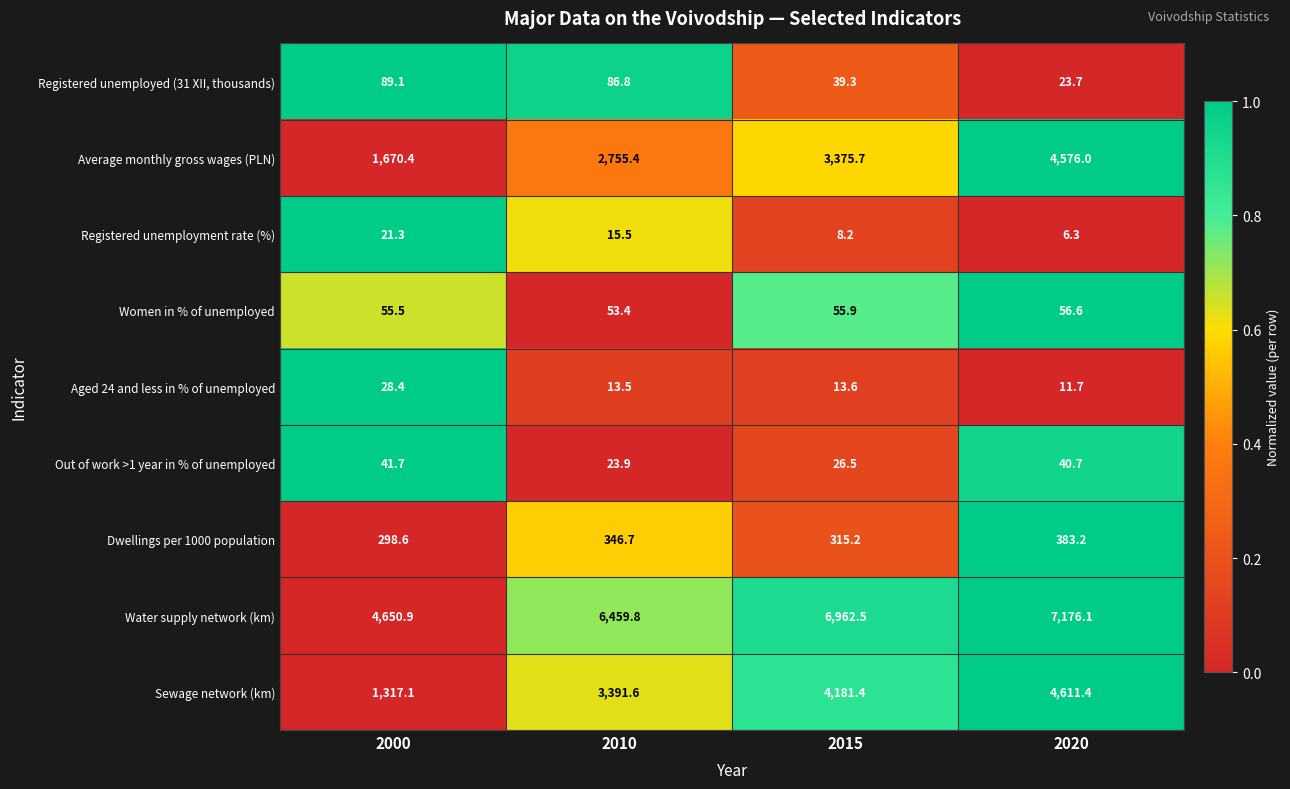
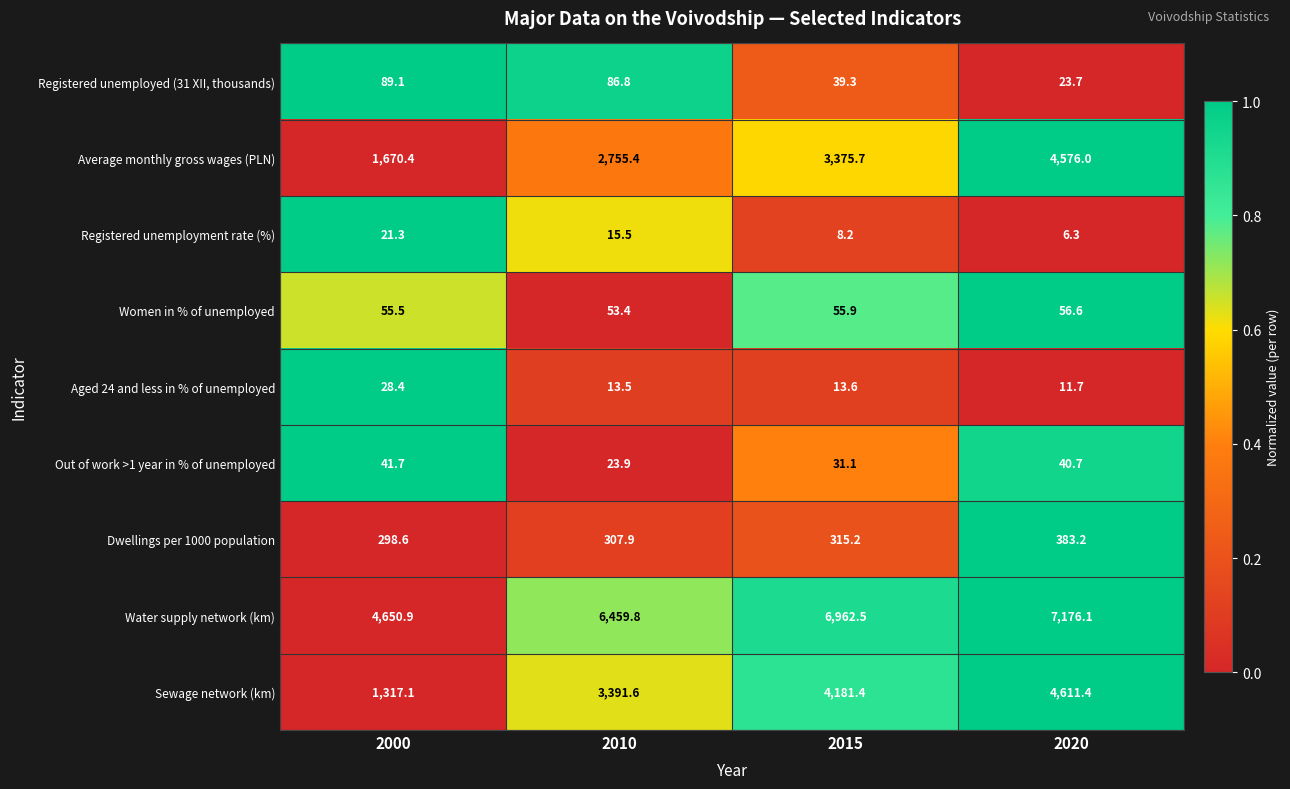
Out of work >1 year in % of unemployed, 2015: 26.5 -> 31.1
Dwellings per 1000 population, 2010: 346.7 -> 307.9
